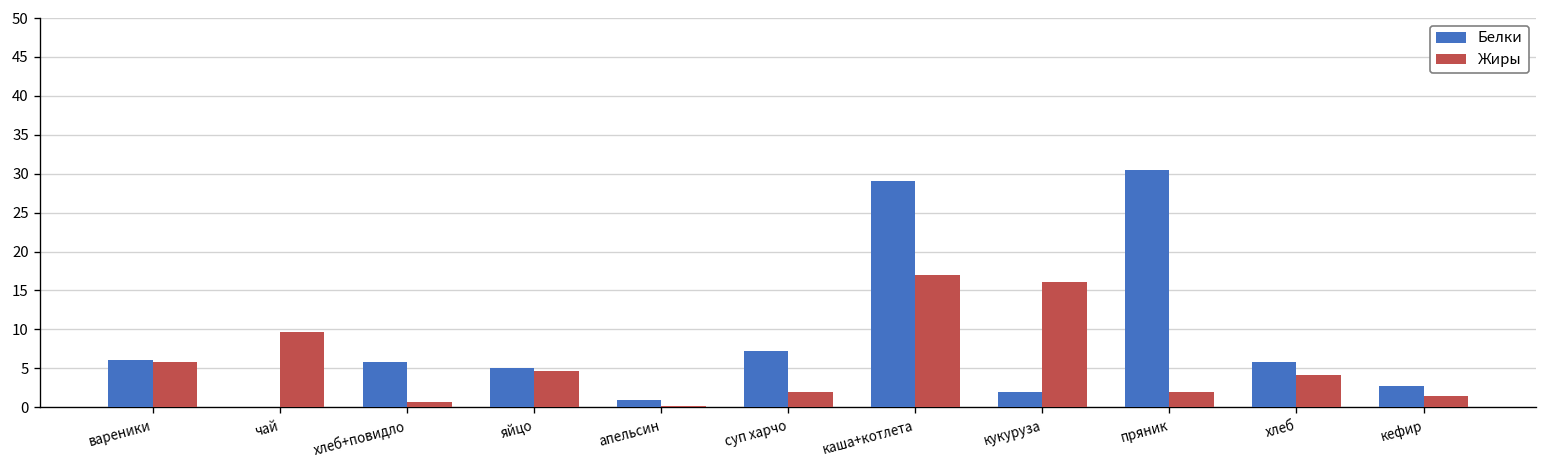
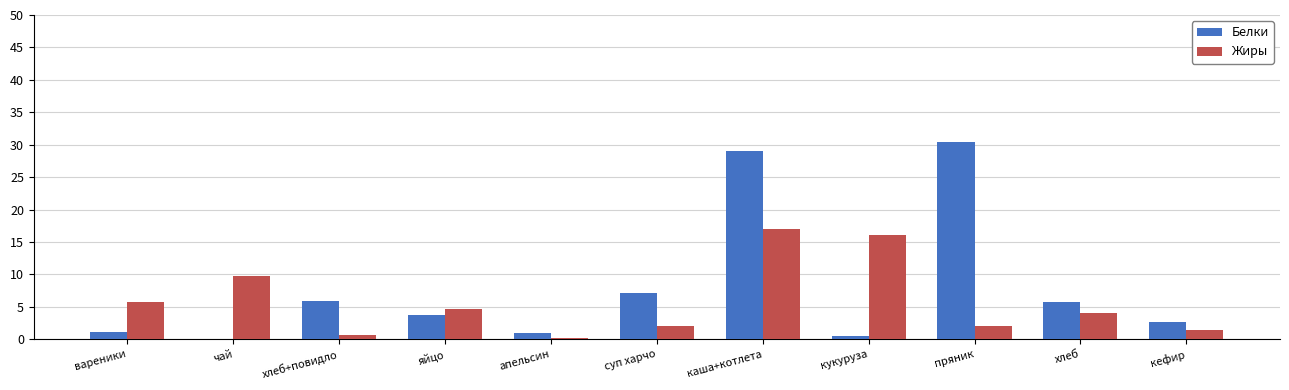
Белки, вареники: 6 -> 1
Белки, яйцо: 5 -> 4
Белки, кукуруза: 2 -> 1
